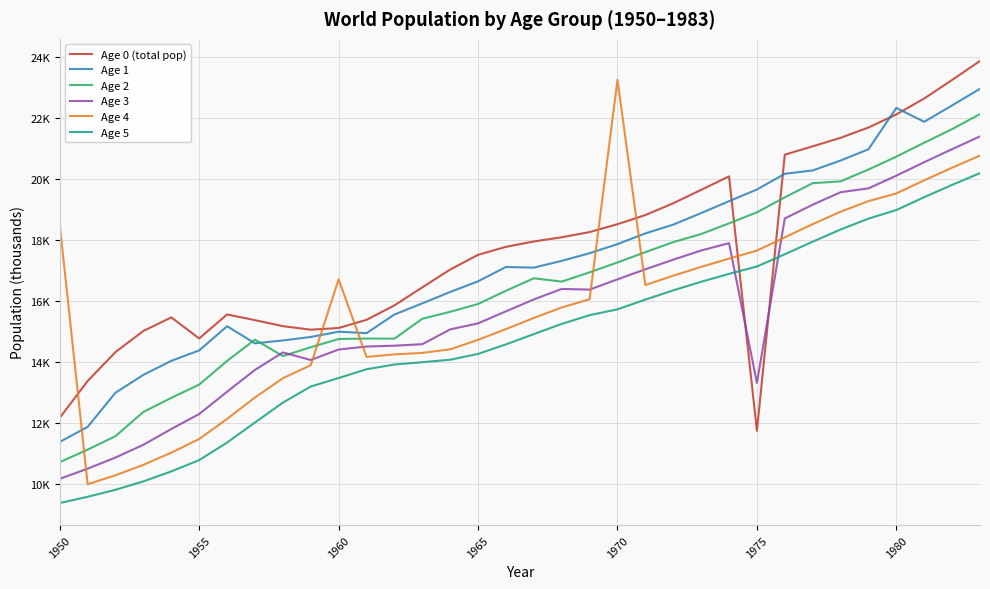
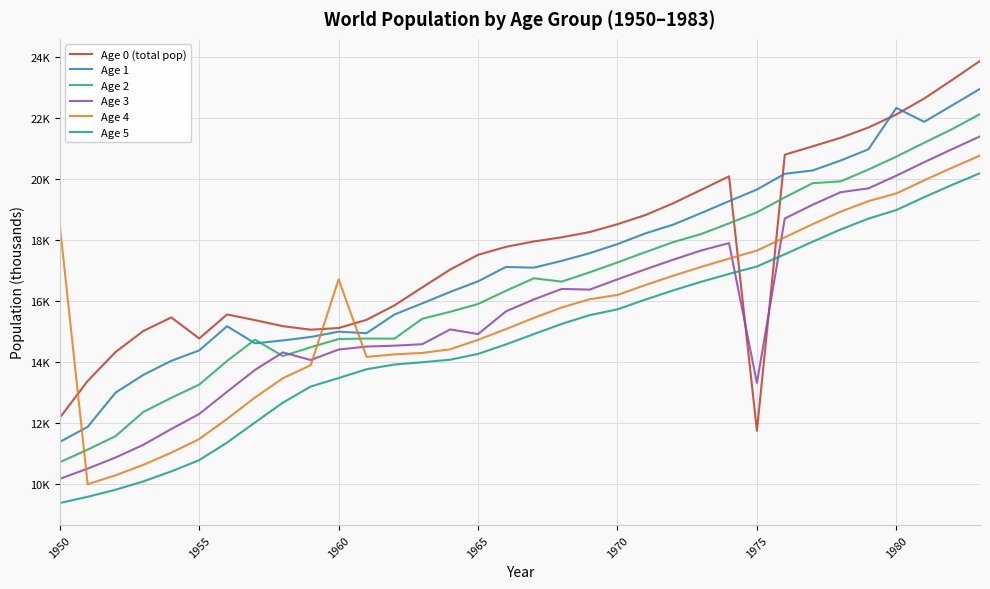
Age 3, 1965: 15300 -> 14900
Age 4, 1970: 23300 -> 16200
